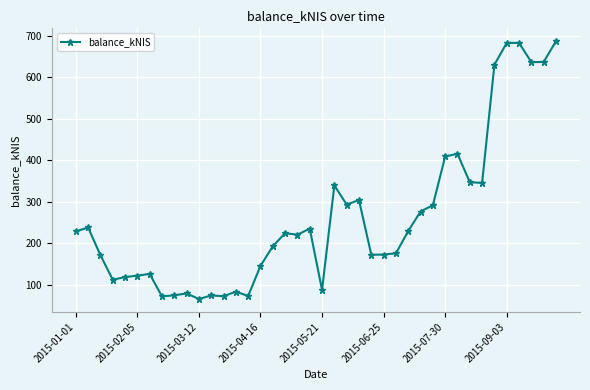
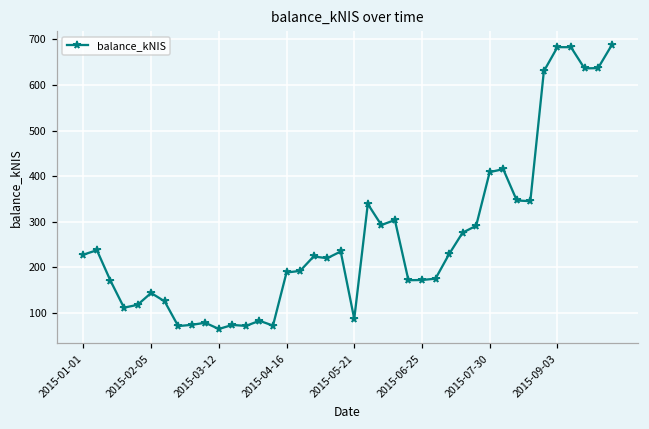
2015-02-05: 120 -> 140
2015-04-16: 150 -> 190
